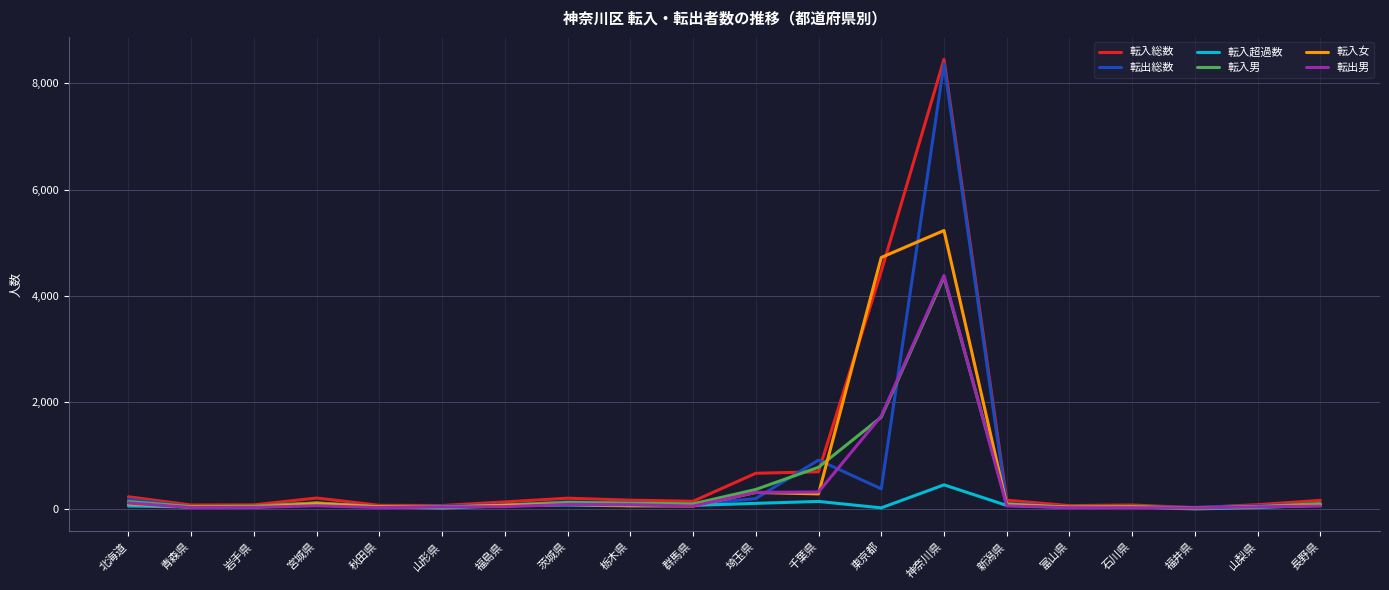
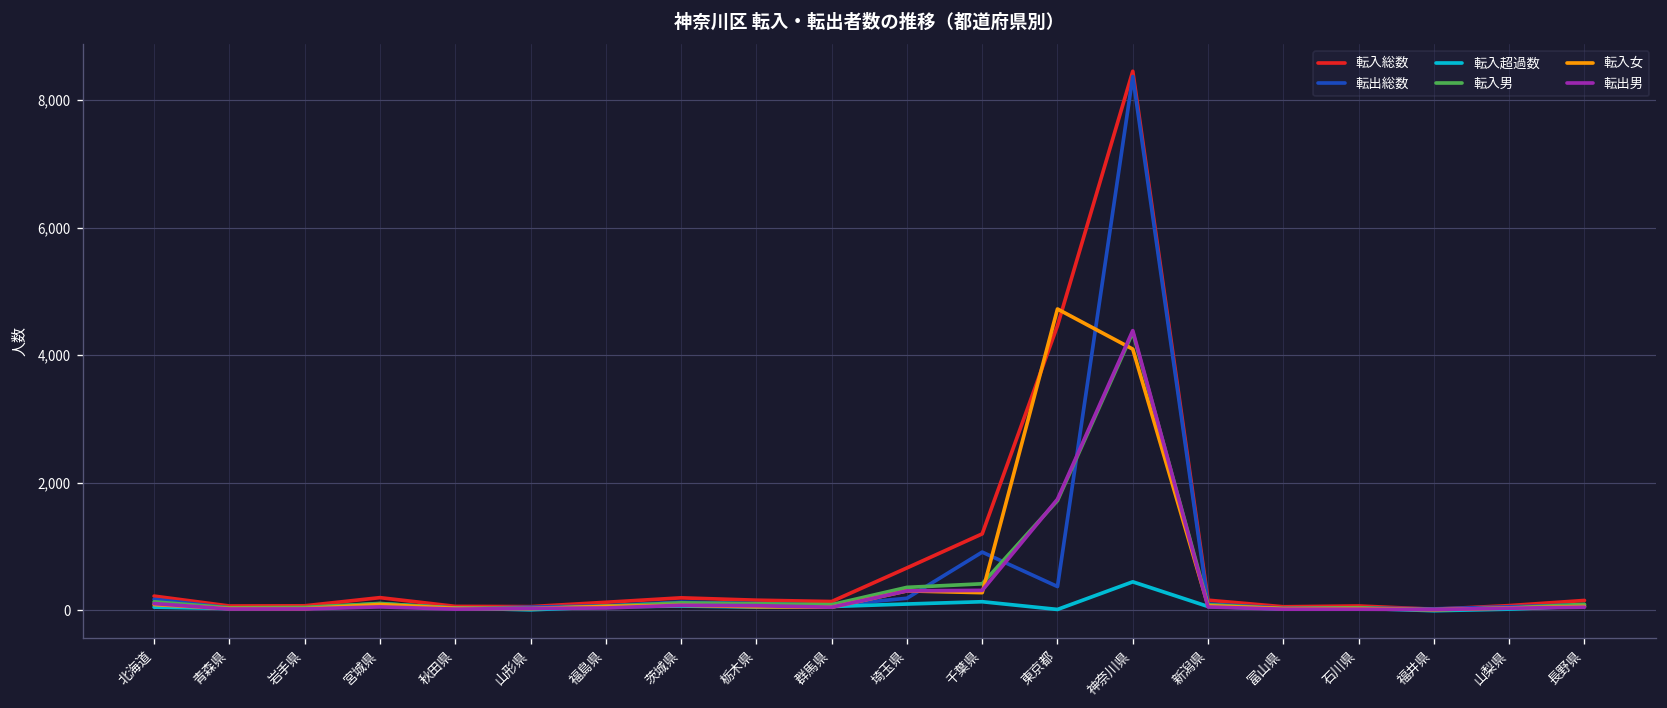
転入総数, 千葉県: 700 -> 1,200
転入男, 千葉県: 800 -> 400
転入女, 神奈川県: 5,200 -> 4,100
